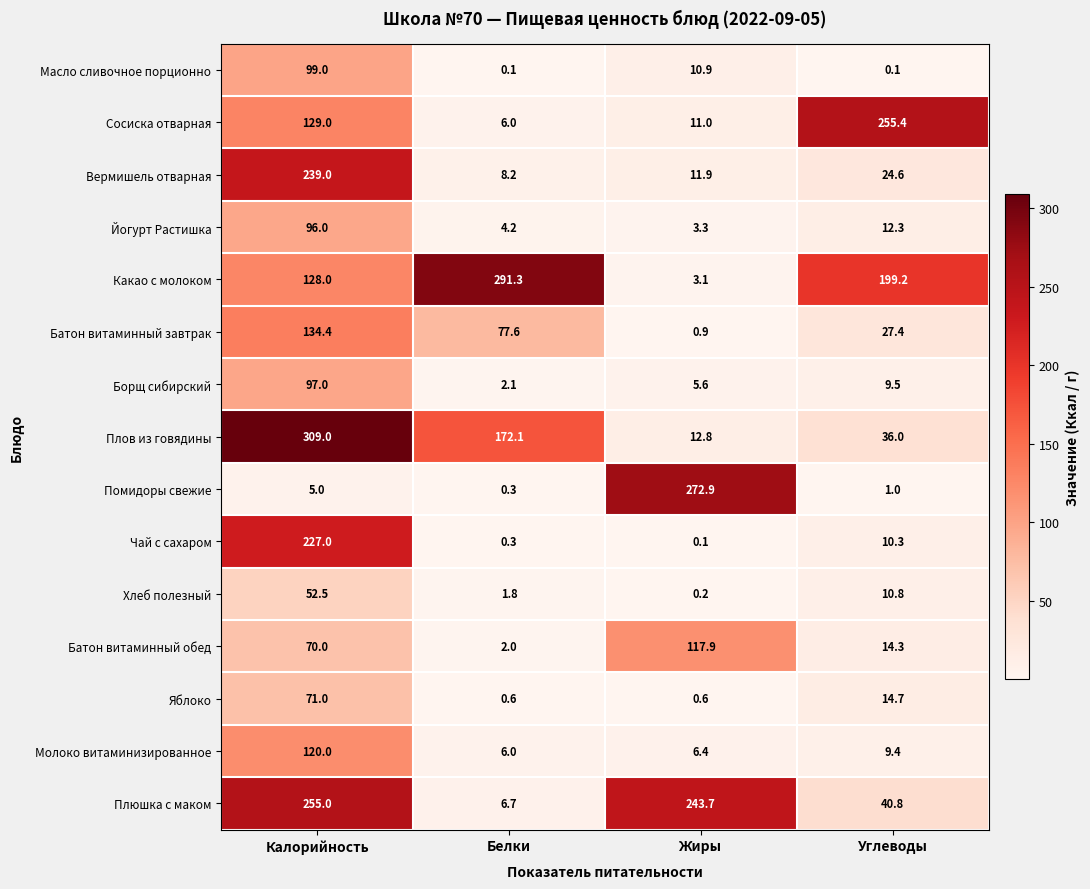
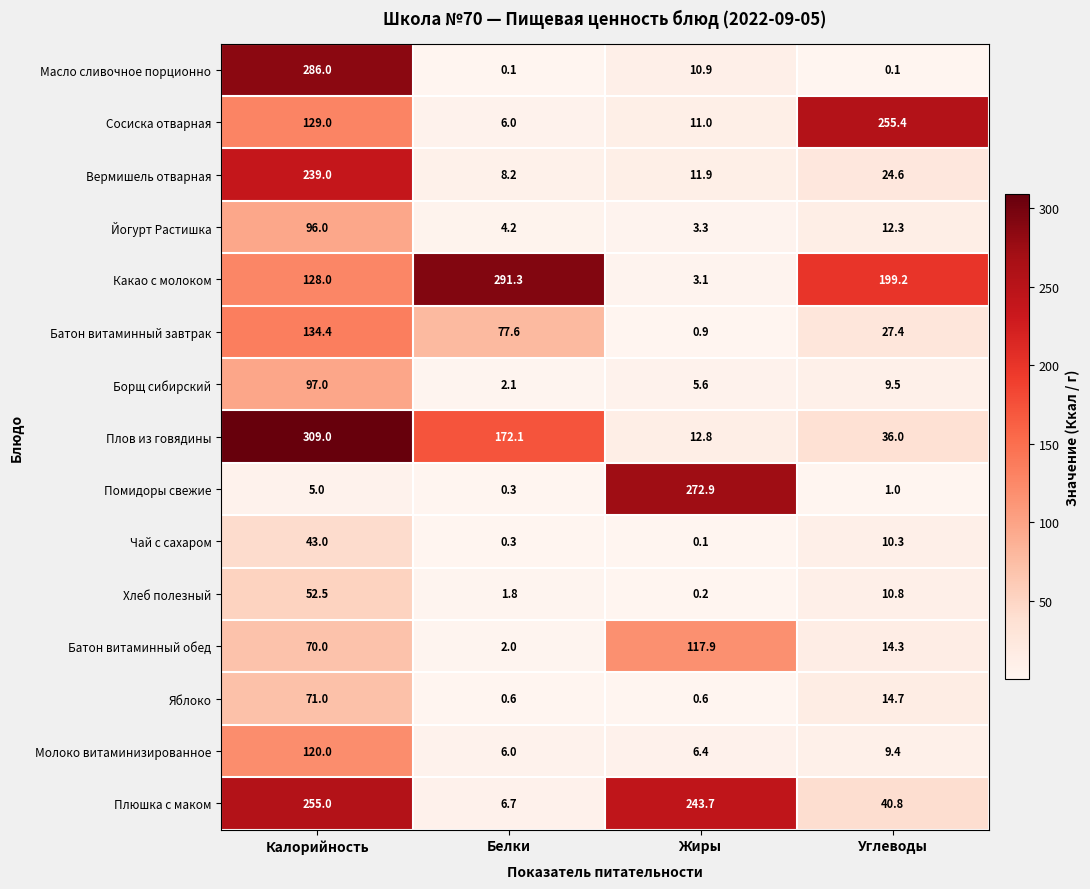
Масло сливочное порционно, Калорийность: 99.0 -> 286.0
Чай с сахаром, Калорийность: 227.0 -> 43.0
